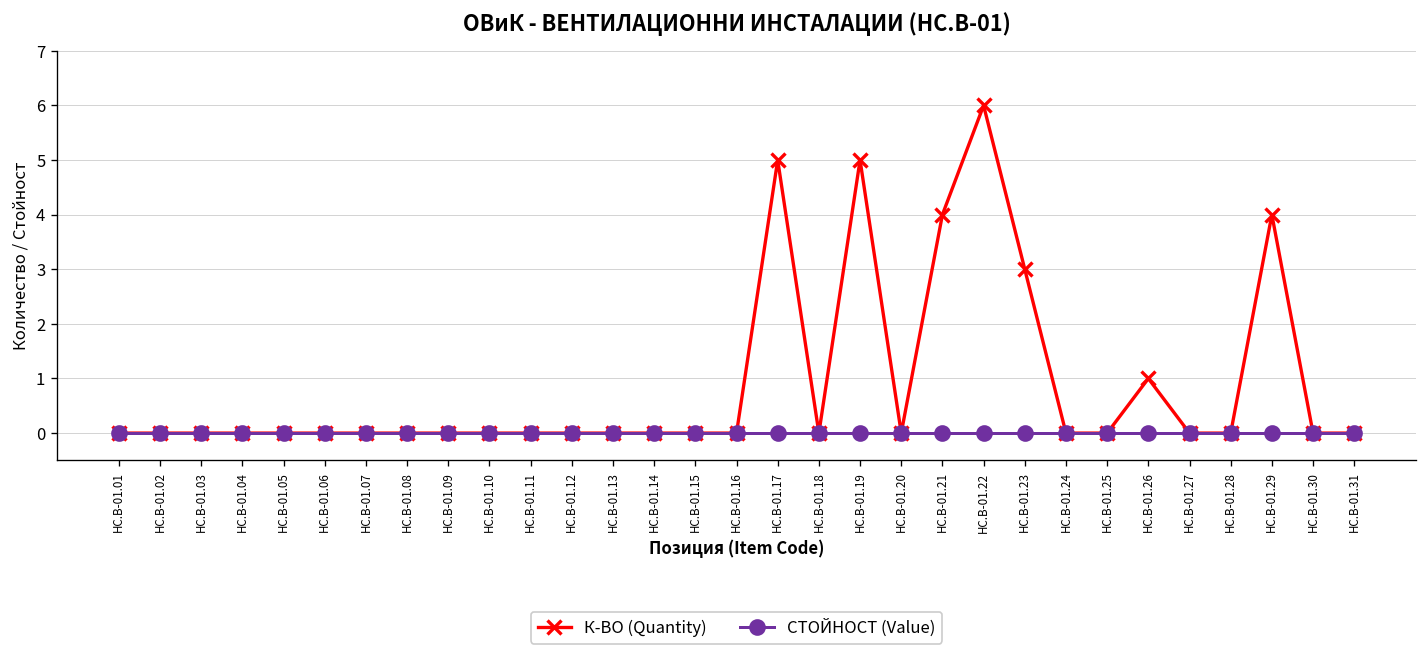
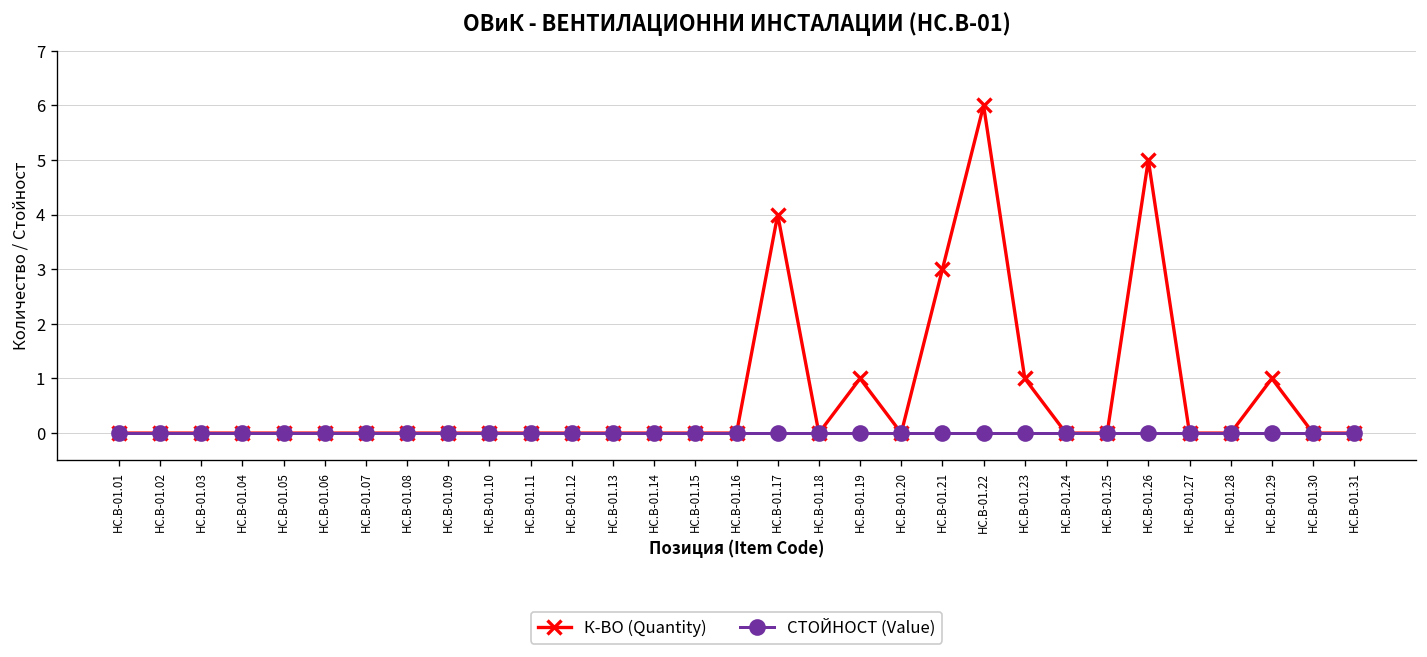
К-ВО (Quantity), HC.B-01.17: 5 -> 4
К-ВО (Quantity), HC.B-01.19: 5 -> 1
К-ВО (Quantity), HC.B-01.21: 4 -> 3
К-ВО (Quantity), HC.B-01.23: 3 -> 1
К-ВО (Quantity), HC.B-01.26: 1 -> 5
К-ВО (Quantity), HC.B-01.29: 4 -> 1
